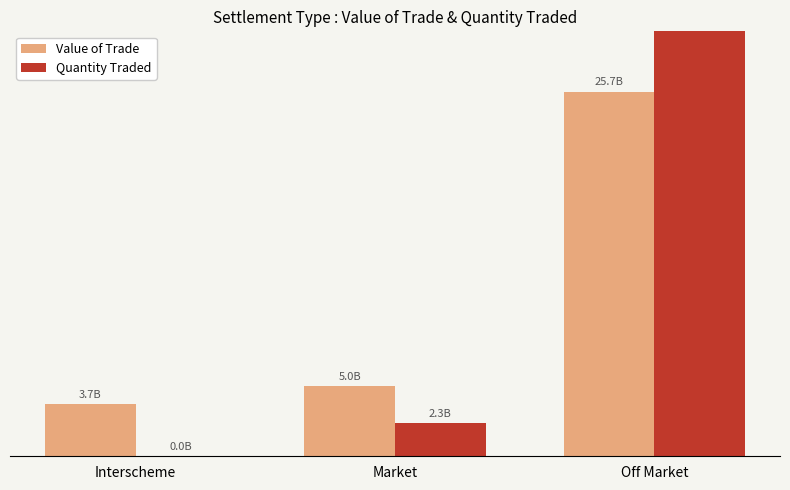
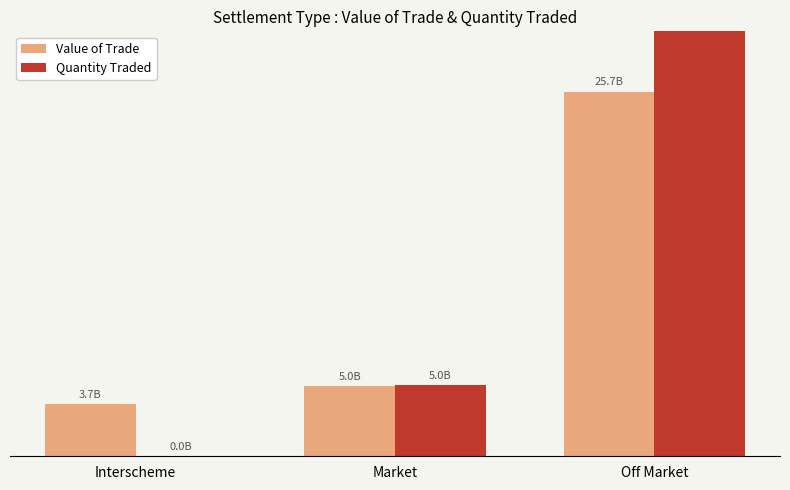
Quantity Traded, Market: 2.3B -> 5.0B
